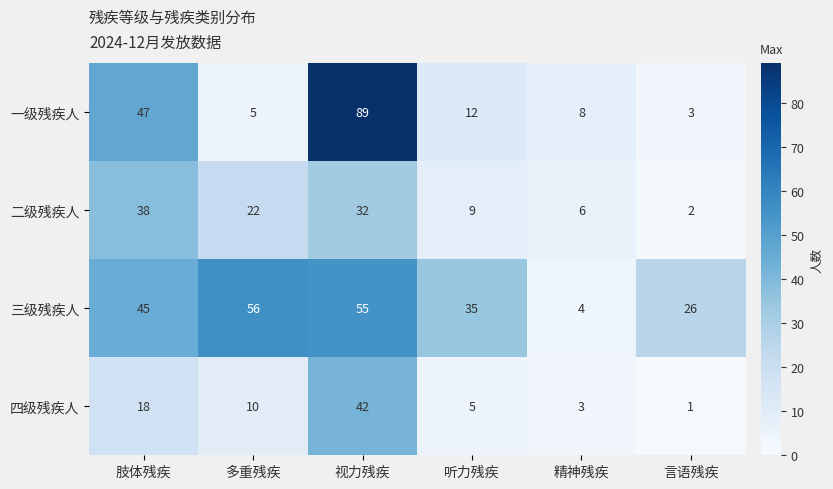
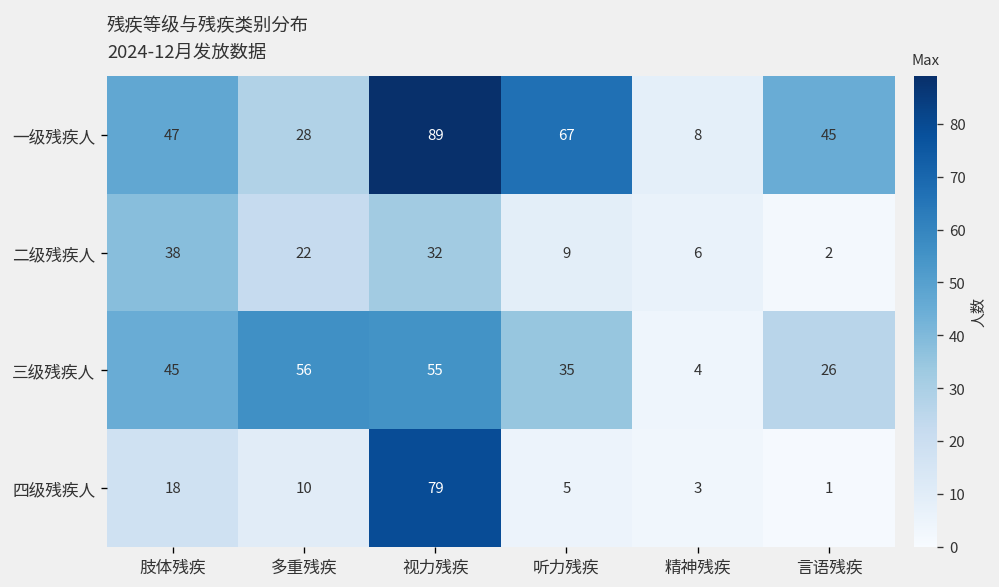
一级残疾人, 多重残疾: 5 -> 28
一级残疾人, 听力残疾: 12 -> 67
一级残疾人, 言语残疾: 3 -> 45
四级残疾人, 视力残疾: 42 -> 79
